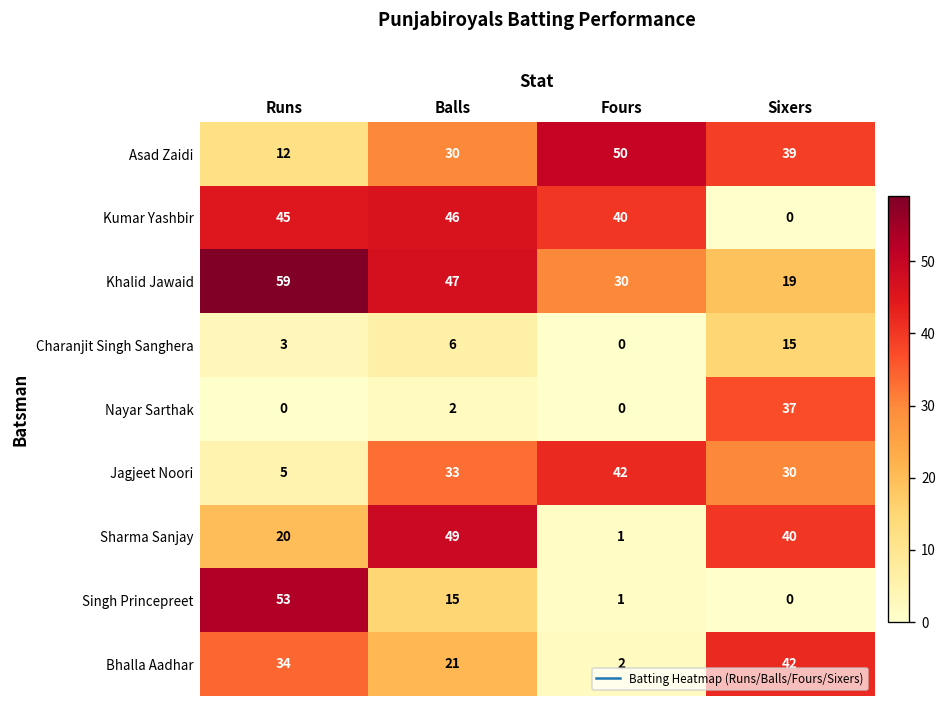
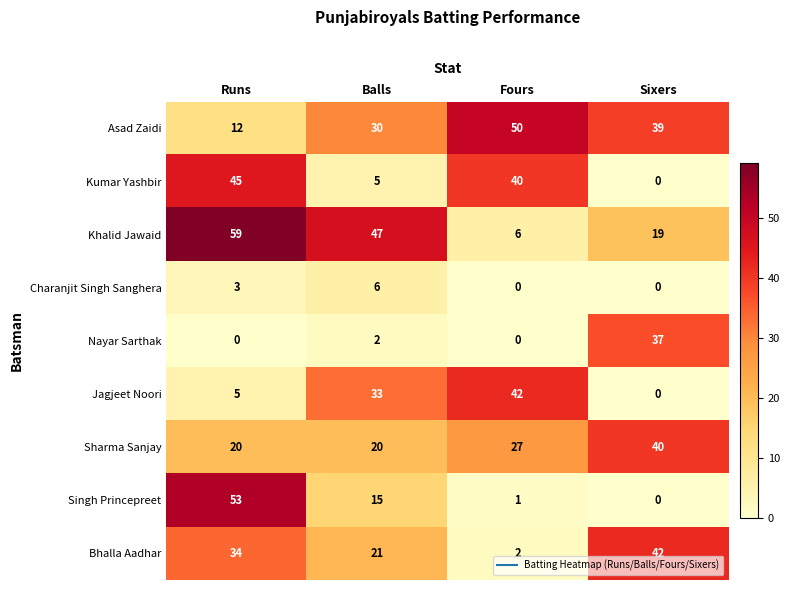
Kumar Yashbir, Balls: 46 -> 5
Khalid Jawaid, Fours: 30 -> 6
Charanjit Singh Sanghera, Sixers: 15 -> 0
Jagjeet Noori, Sixers: 30 -> 0
Sharma Sanjay, Balls: 49 -> 20
Sharma Sanjay, Fours: 1 -> 27
